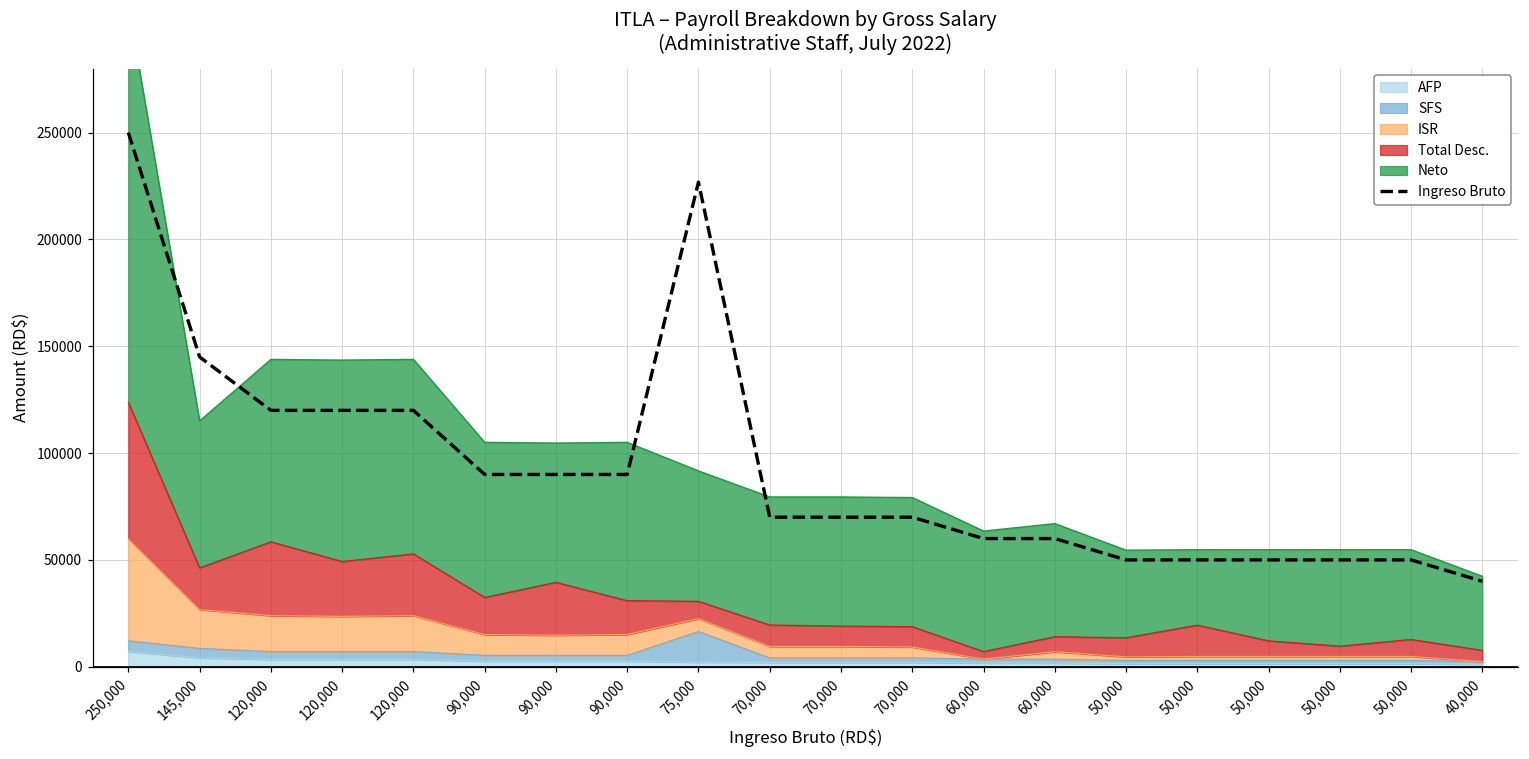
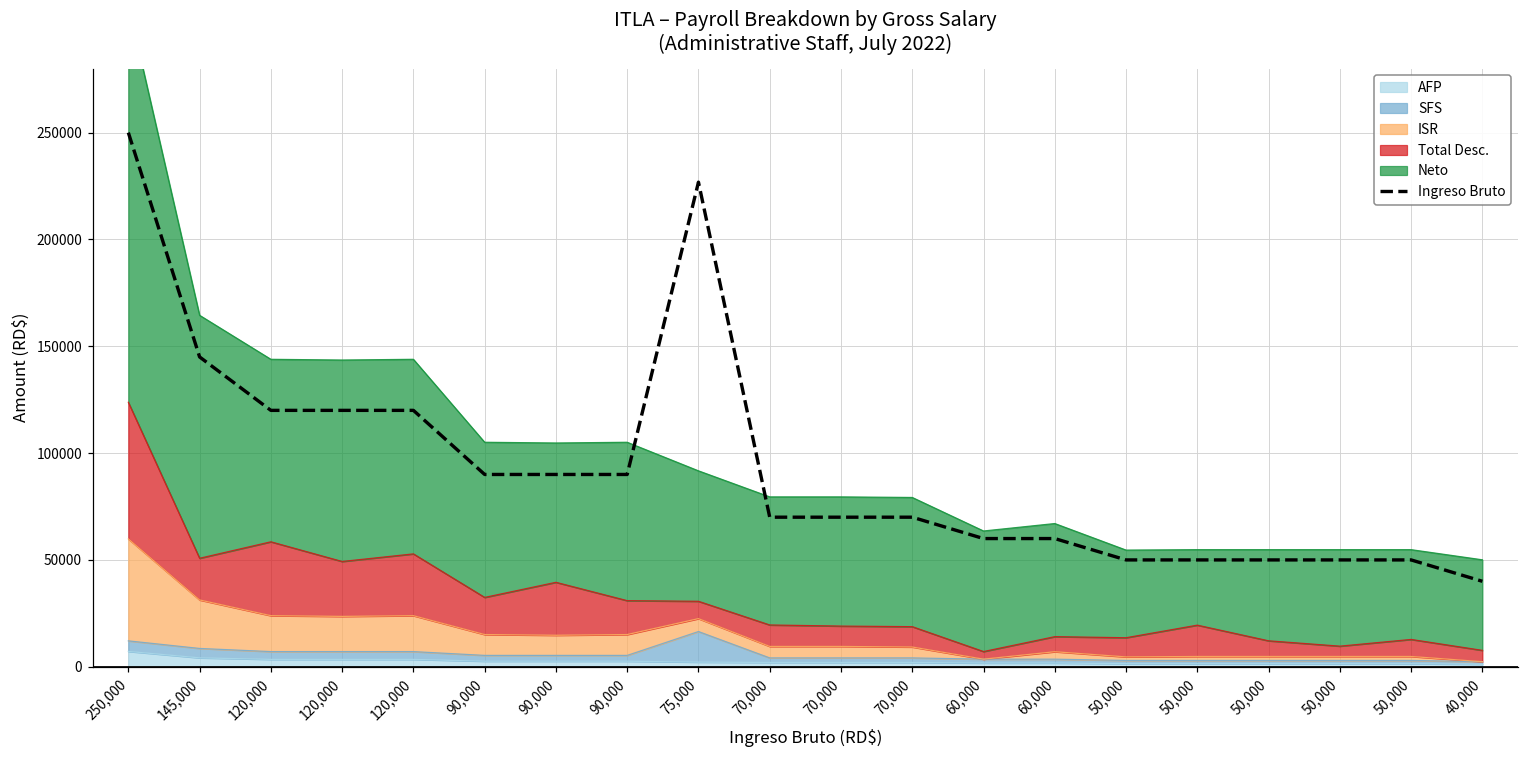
ISR, 145,000: 18000 -> 23000
Neto, 145,000: 69000 -> 114000
Neto, 40,000: 35000 -> 42000
